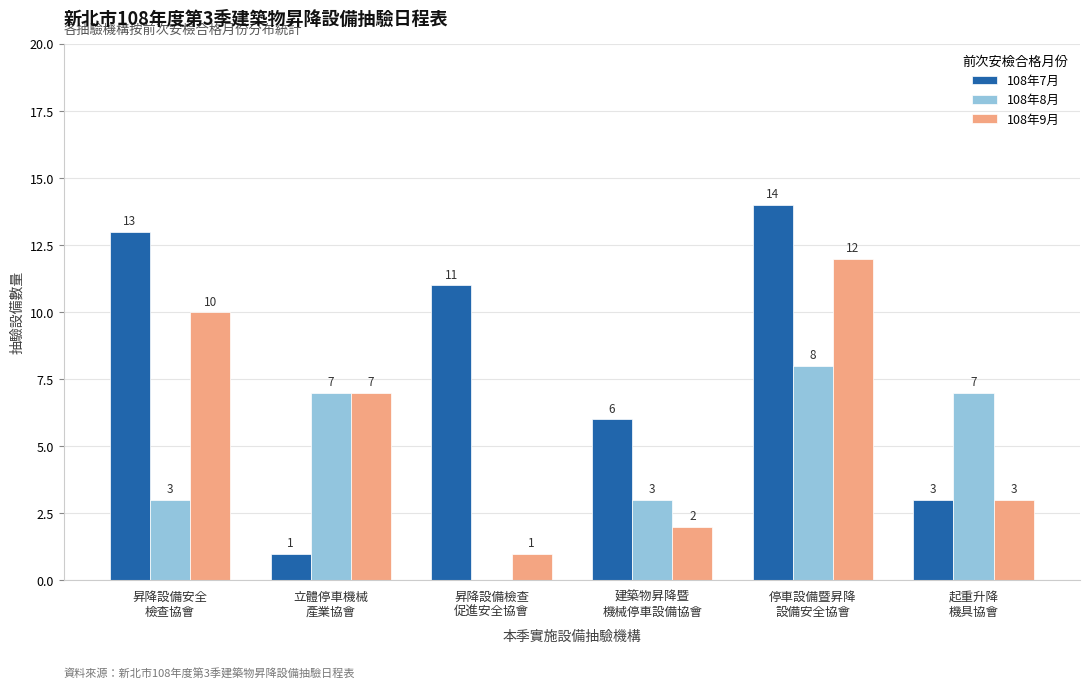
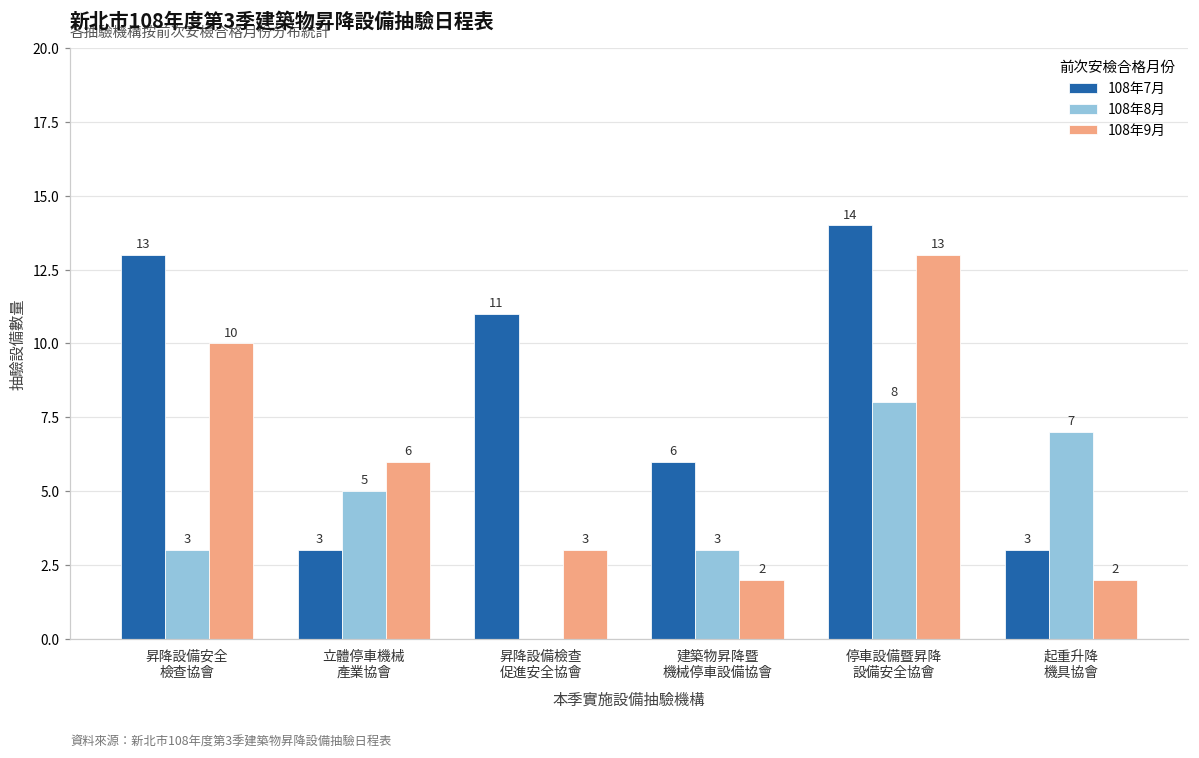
108年7月, 立體停車機械 產業協會: 1 -> 3
108年8月, 立體停車機械 產業協會: 7 -> 5
108年9月, 立體停車機械 產業協會: 7 -> 6
108年9月, 昇降設備檢查 促進安全協會: 1 -> 3
108年9月, 停車設備暨昇降 設備安全協會: 12 -> 13
108年9月, 起重升降 機具協會: 3 -> 2
